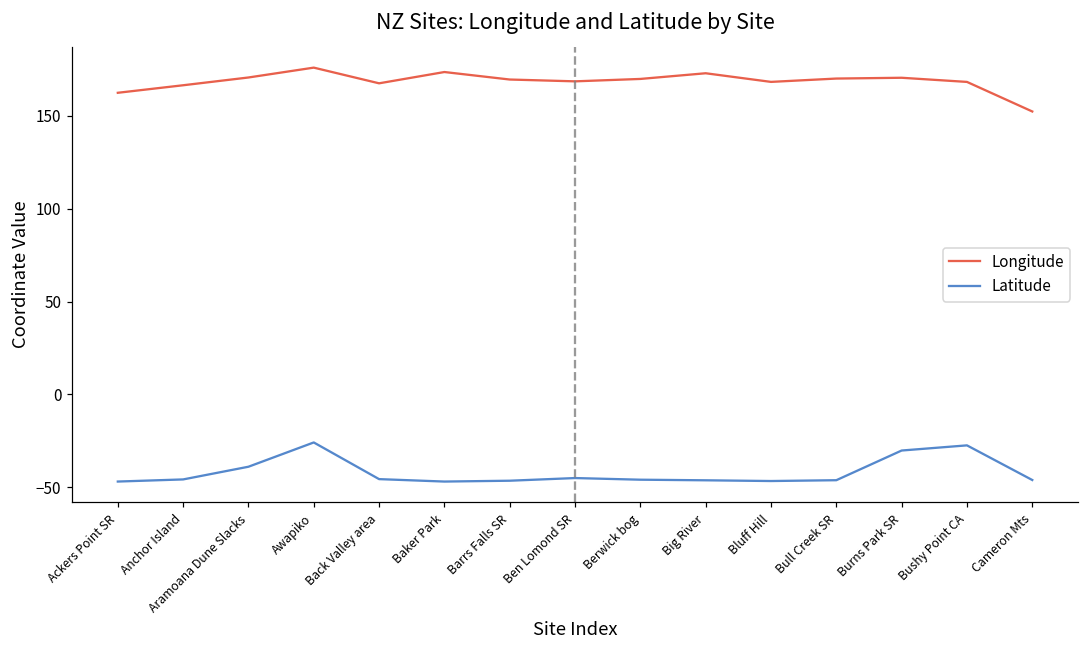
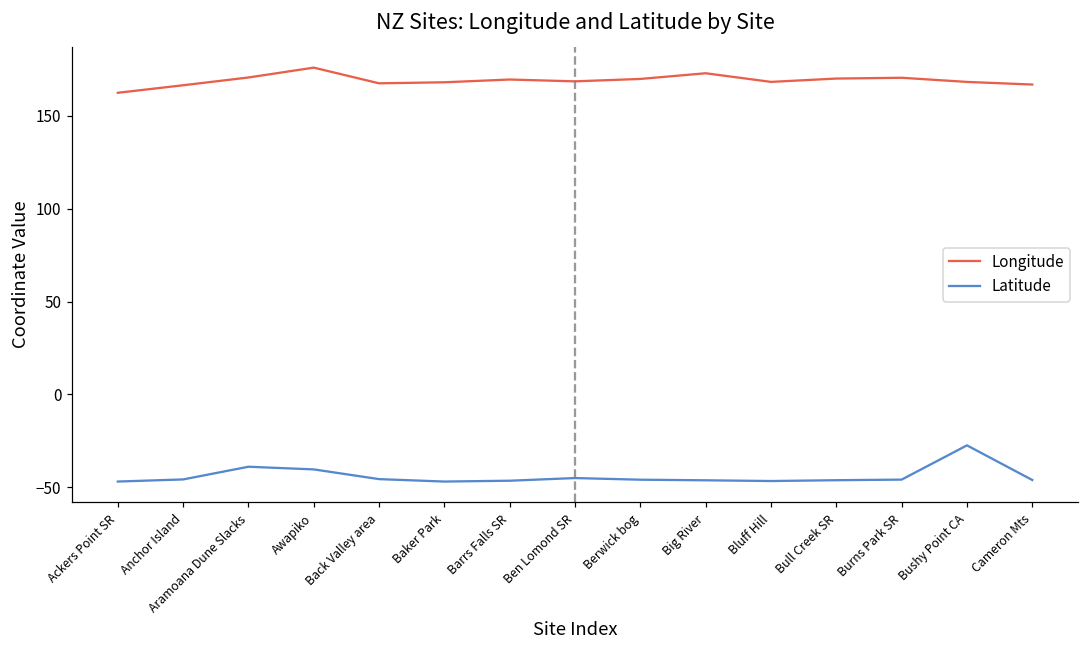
Latitude, Awapiko: -26 -> -40
Longitude, Baker Park: 174 -> 168
Latitude, Burns Park SR: -30 -> -46
Longitude, Cameron Mts: 152 -> 167
